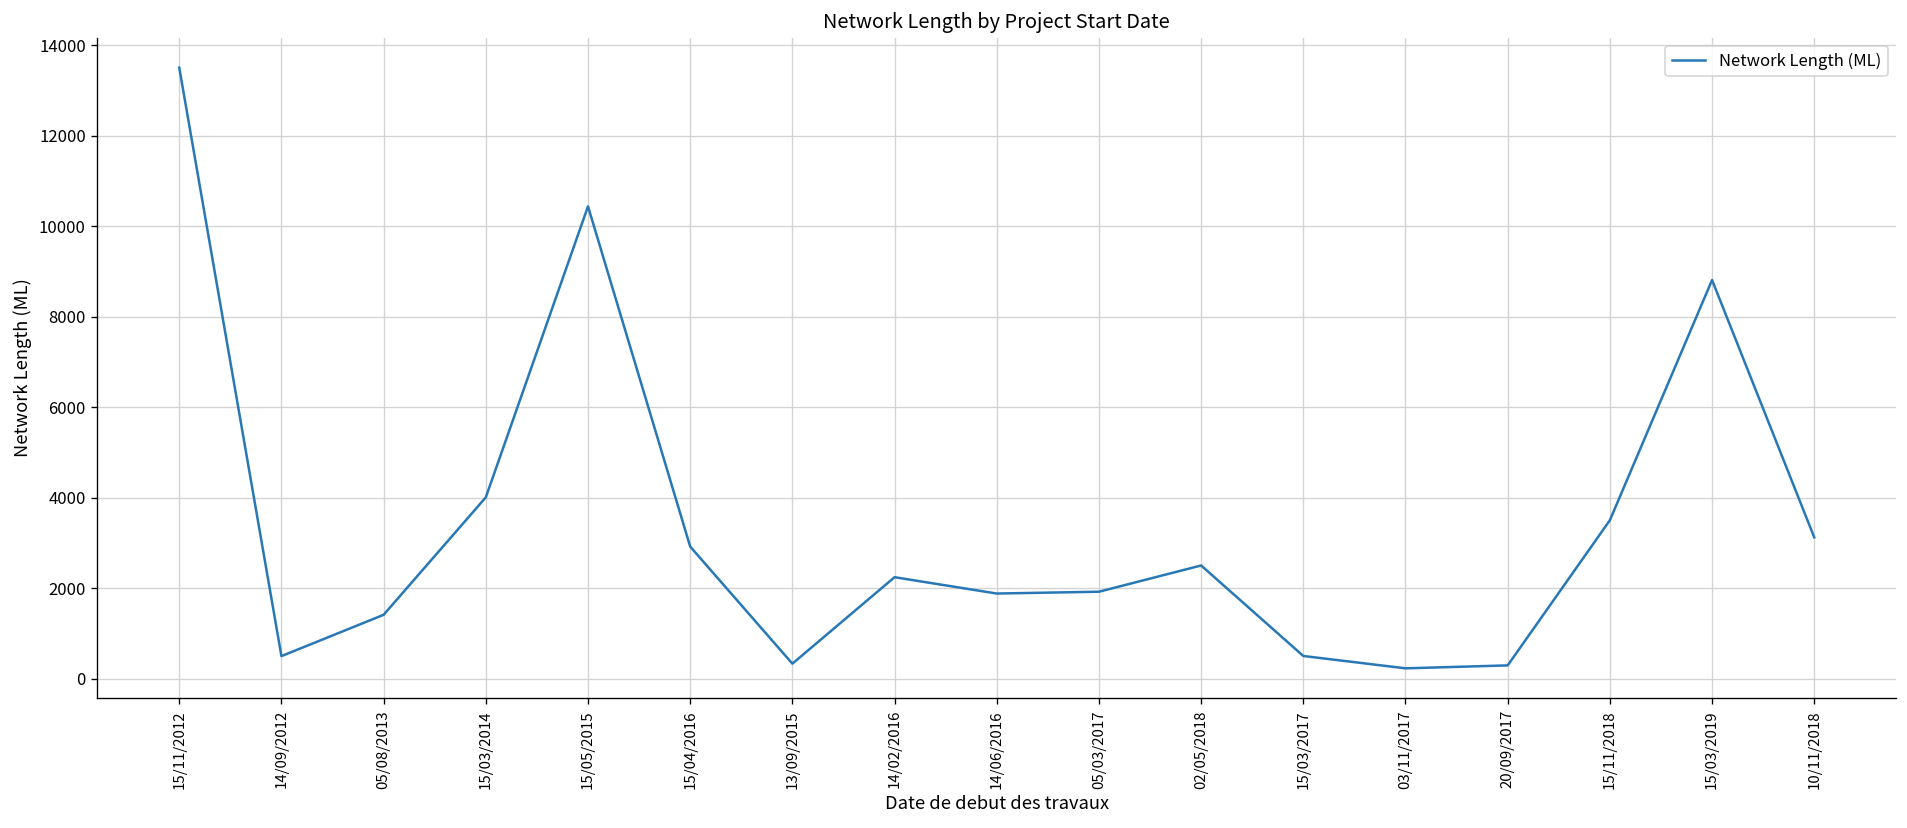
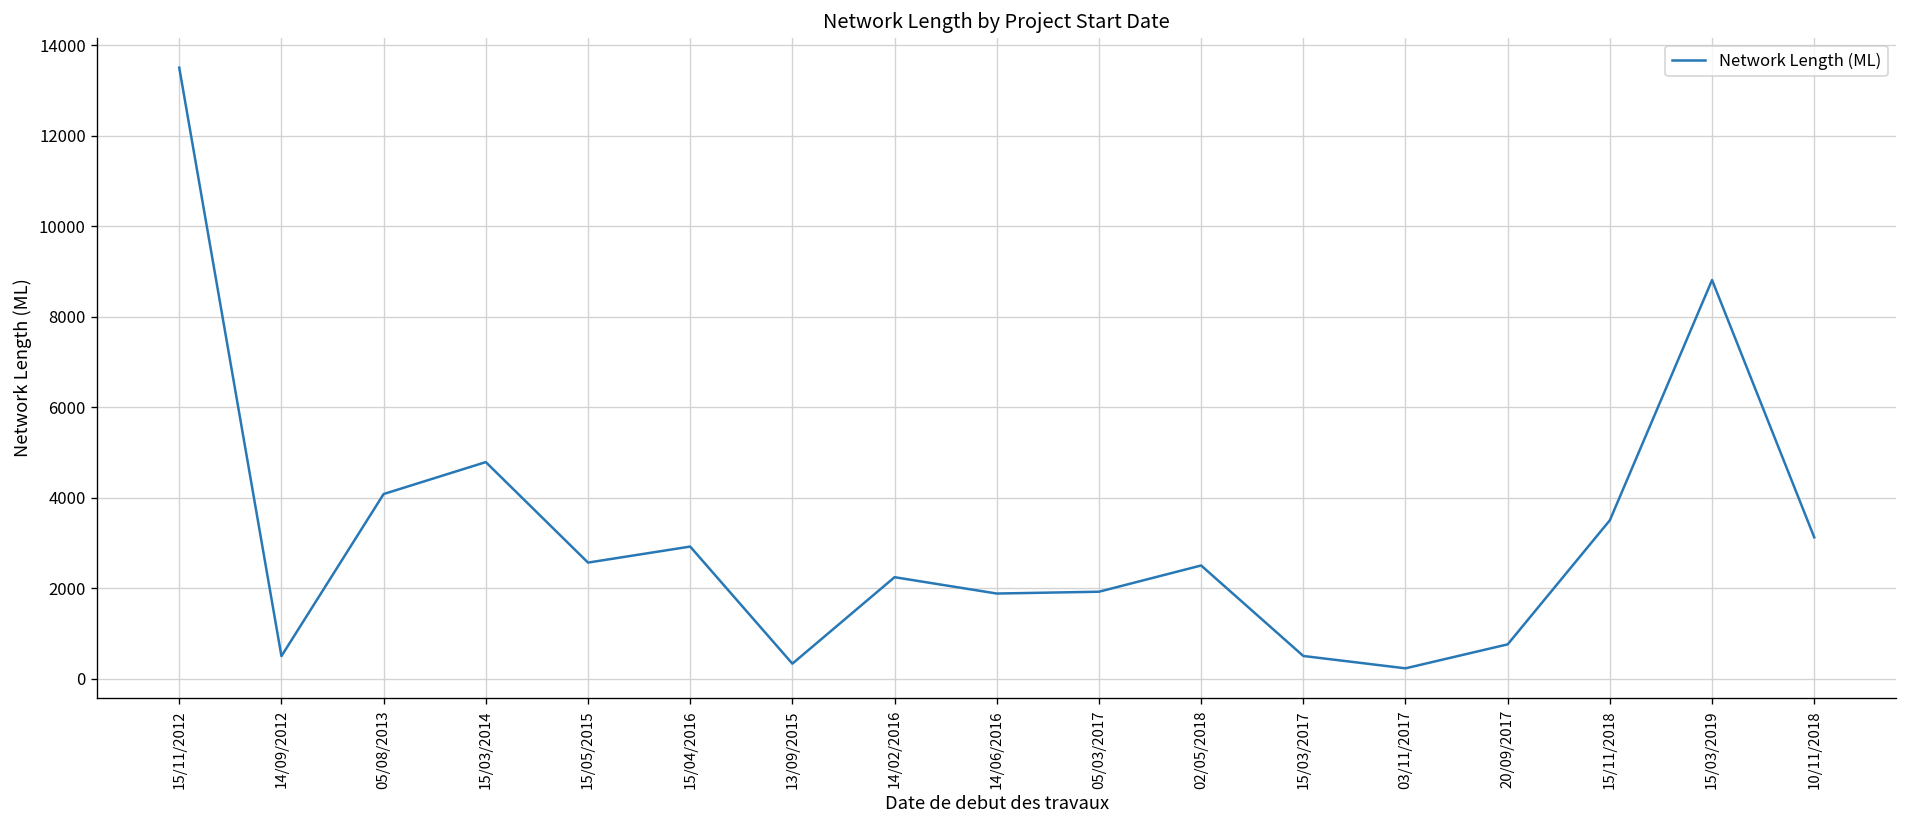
05/08/2013: 1400 -> 4100
15/03/2014: 4000 -> 4800
15/05/2015: 10400 -> 2600
20/09/2017: 300 -> 800
